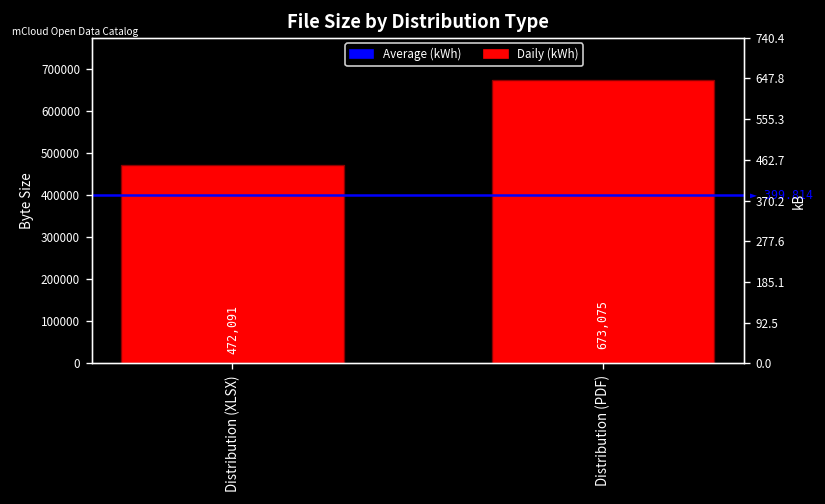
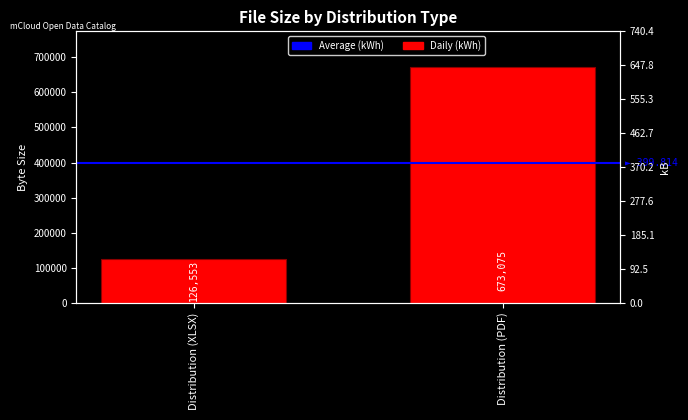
Distribution (XLSX): 472,091 -> 126,553
